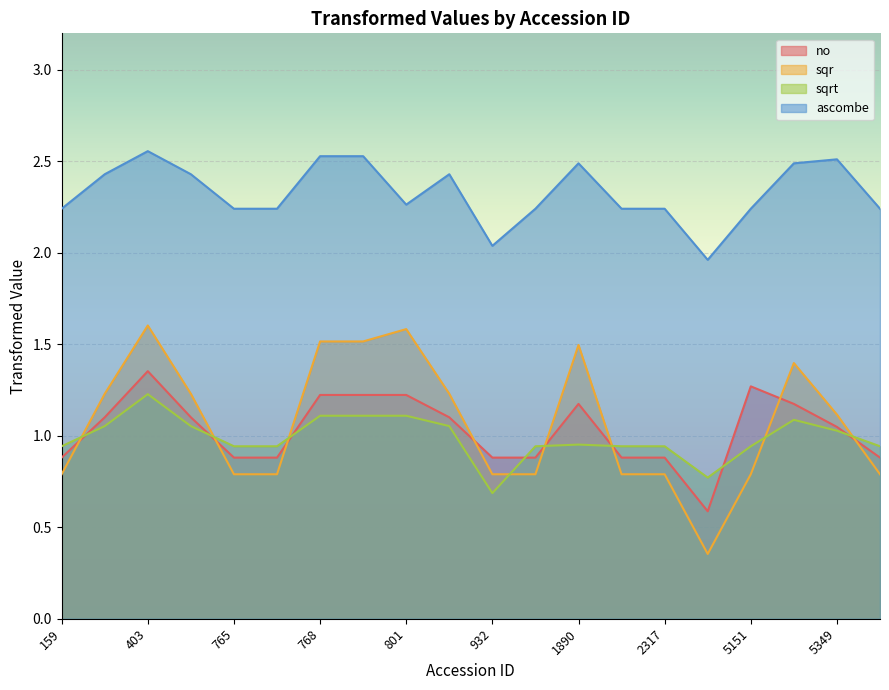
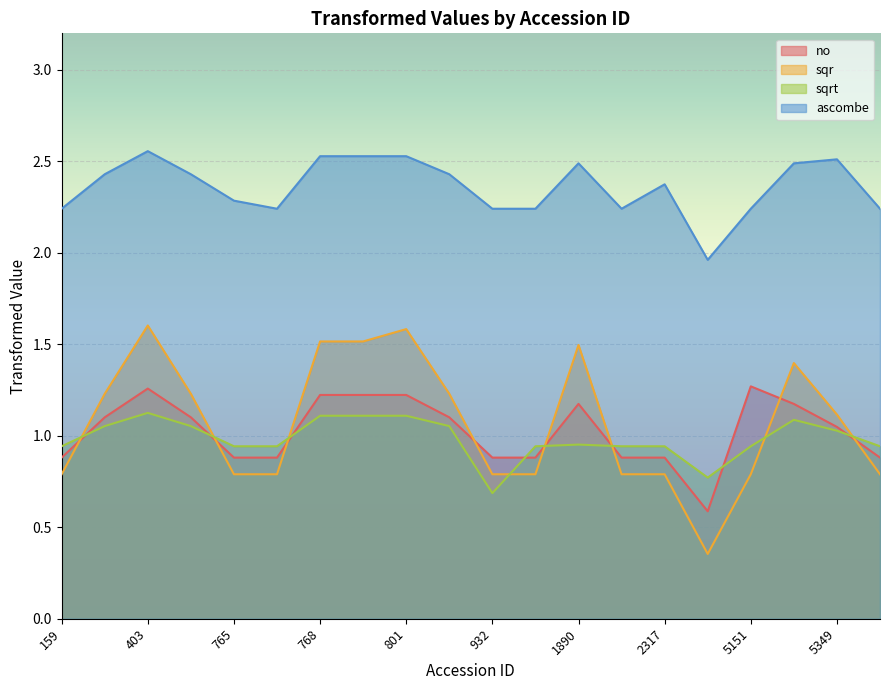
no, 403: 1.35 -> 1.26
sqrt, 403: 1.23 -> 1.13
ascombe, 765: 2.24 -> 2.29
ascombe, 801: 2.26 -> 2.53
ascombe, 932: 2.04 -> 2.24
ascombe, 2317: 2.24 -> 2.37
